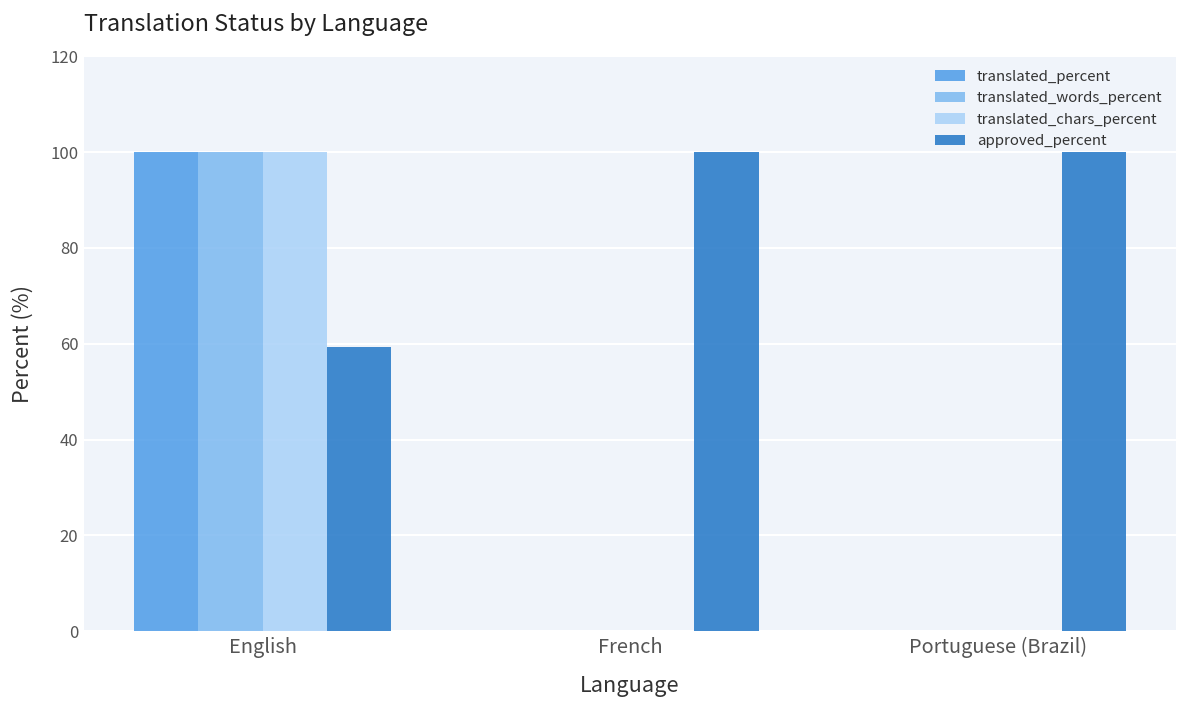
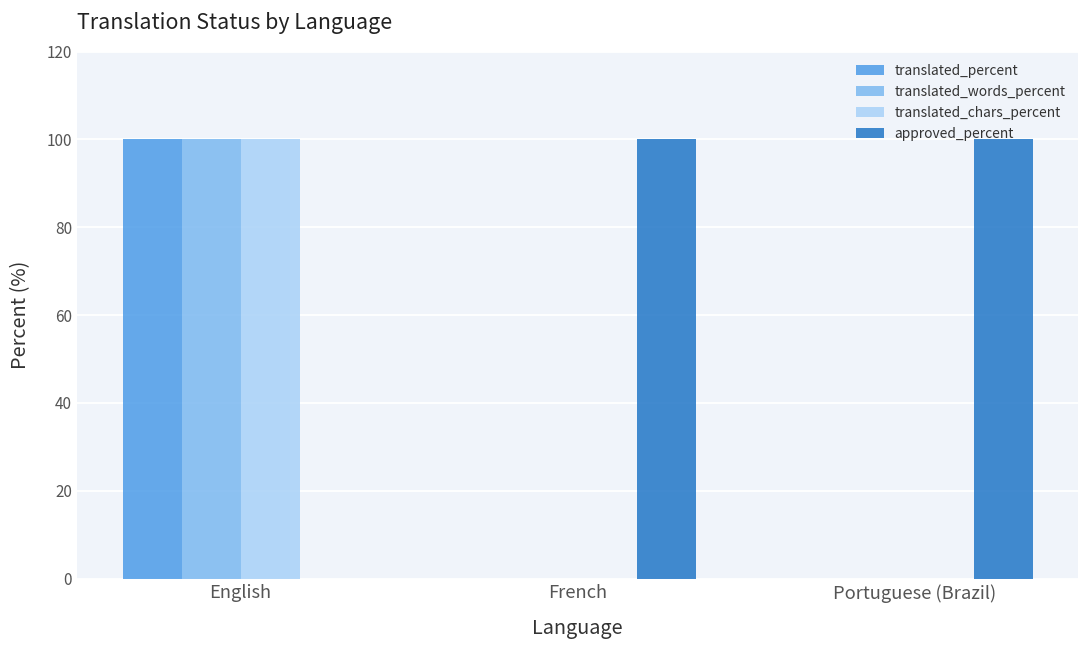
approved_percent, English: 59 -> 0
